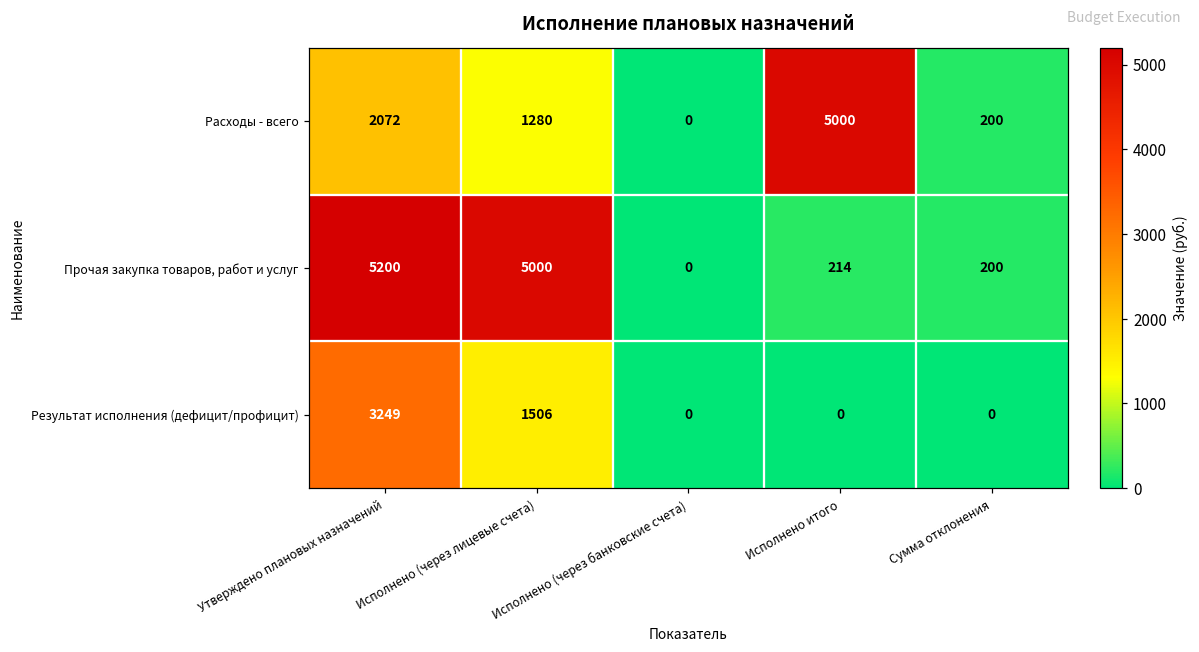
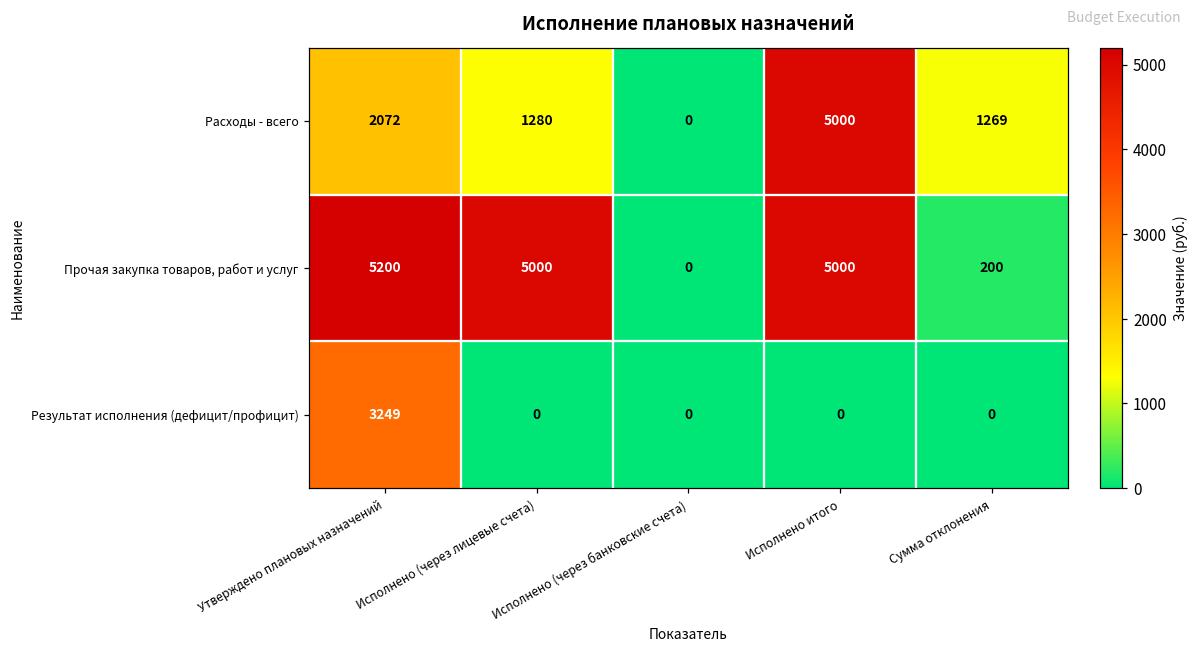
Расходы - всего, Сумма отклонения: 200 -> 1269
Прочая закупка товаров, работ и услуг, Исполнено итого: 214 -> 5000
Результат исполнения (дефицит/профицит), Исполнено (через лицевые счета): 1506 -> 0
